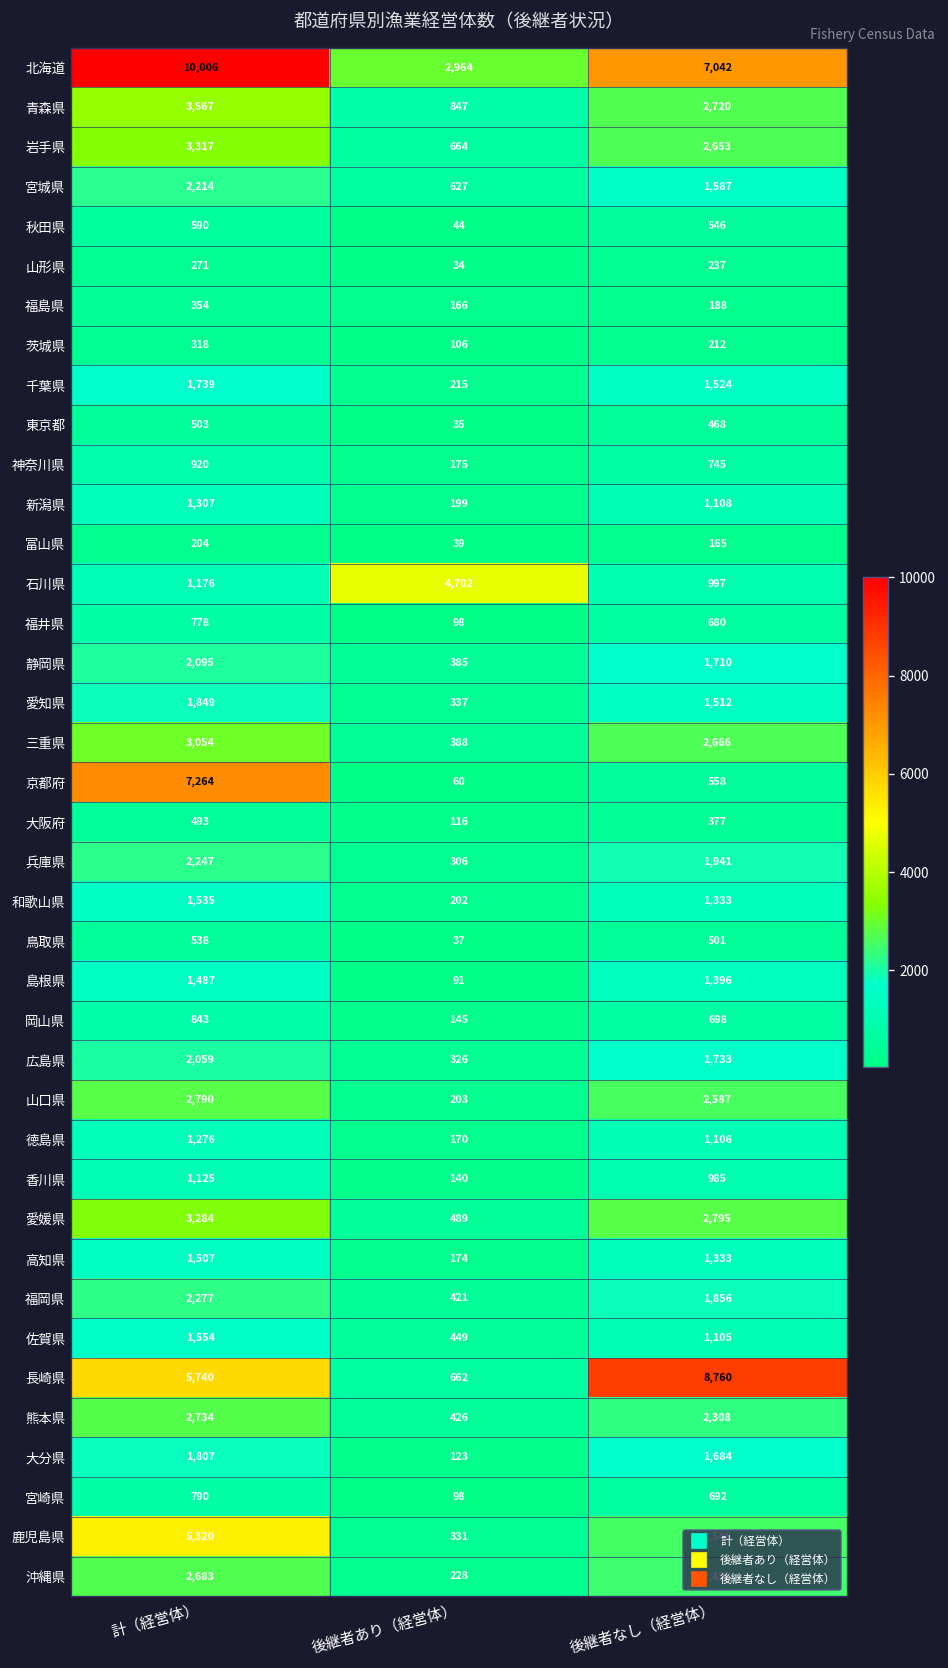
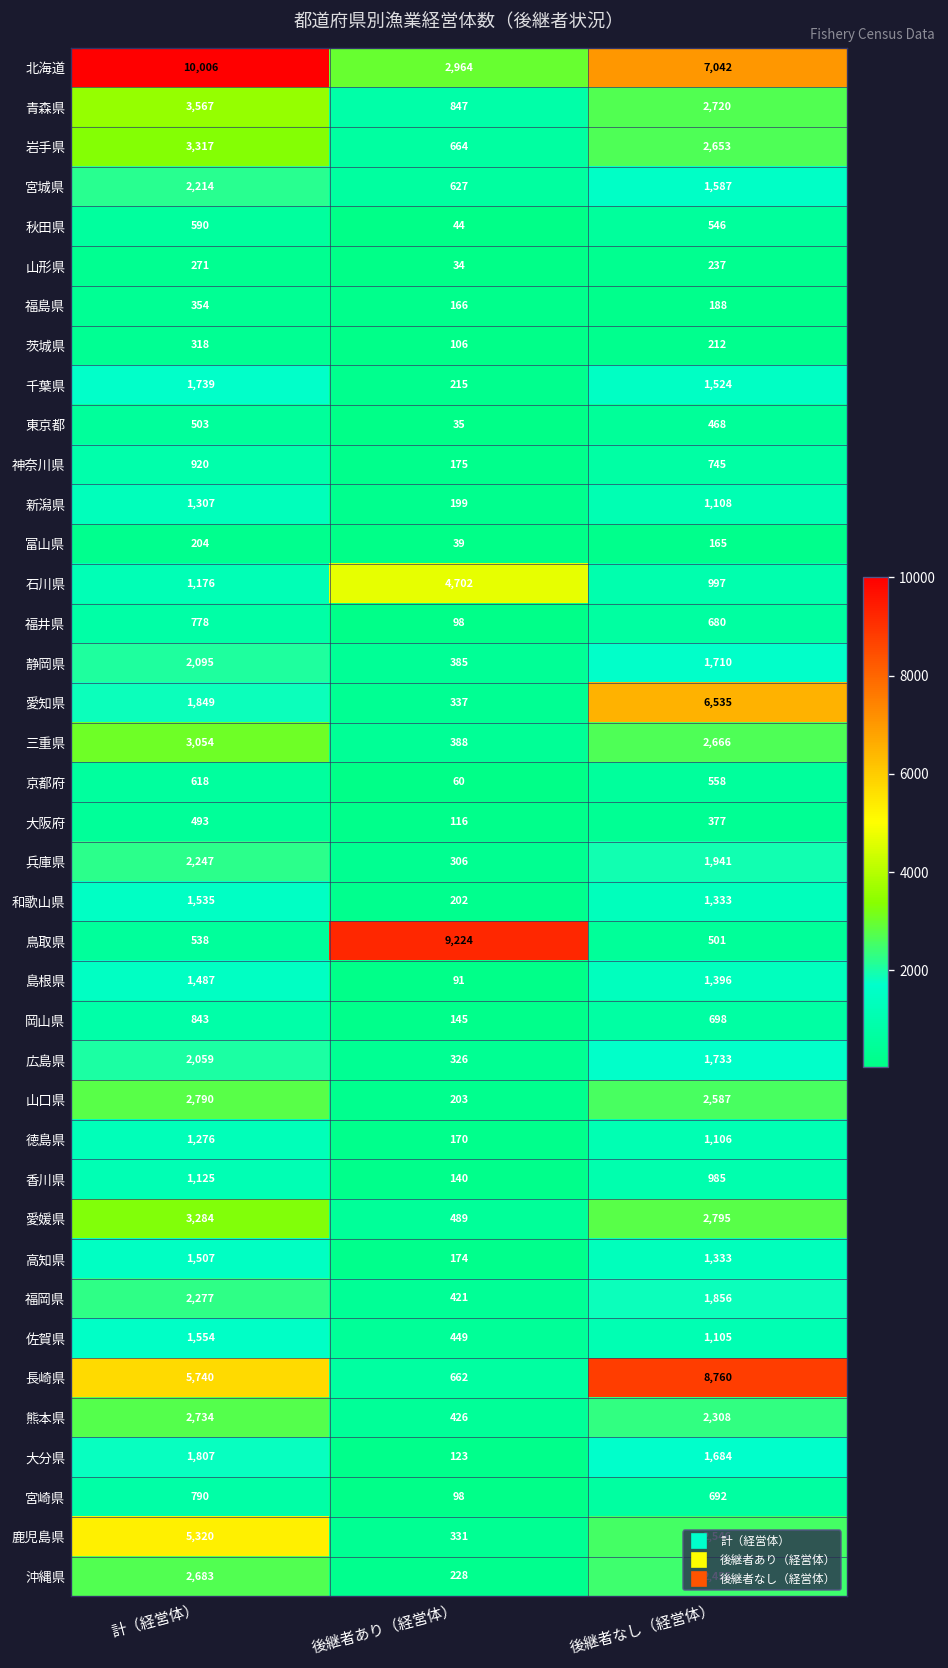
愛知県, 後継者なし（経営体）: 1,512 -> 6,535
京都府, 計（経営体）: 7,264 -> 618
鳥取県, 後継者あり（経営体）: 37 -> 9,224
